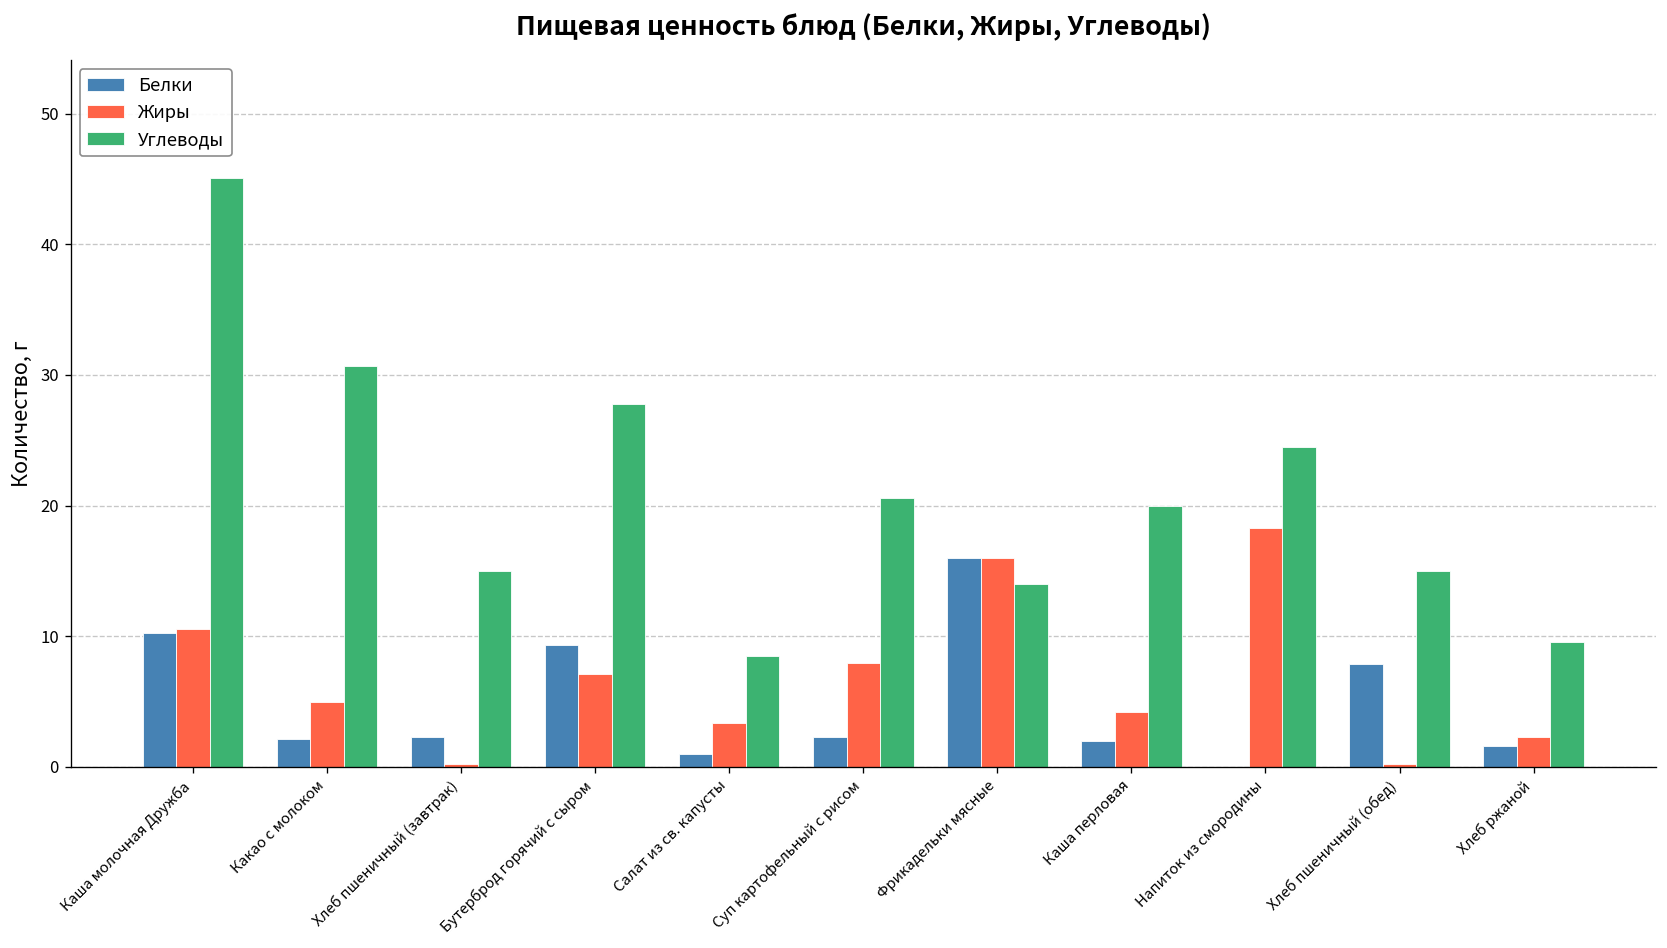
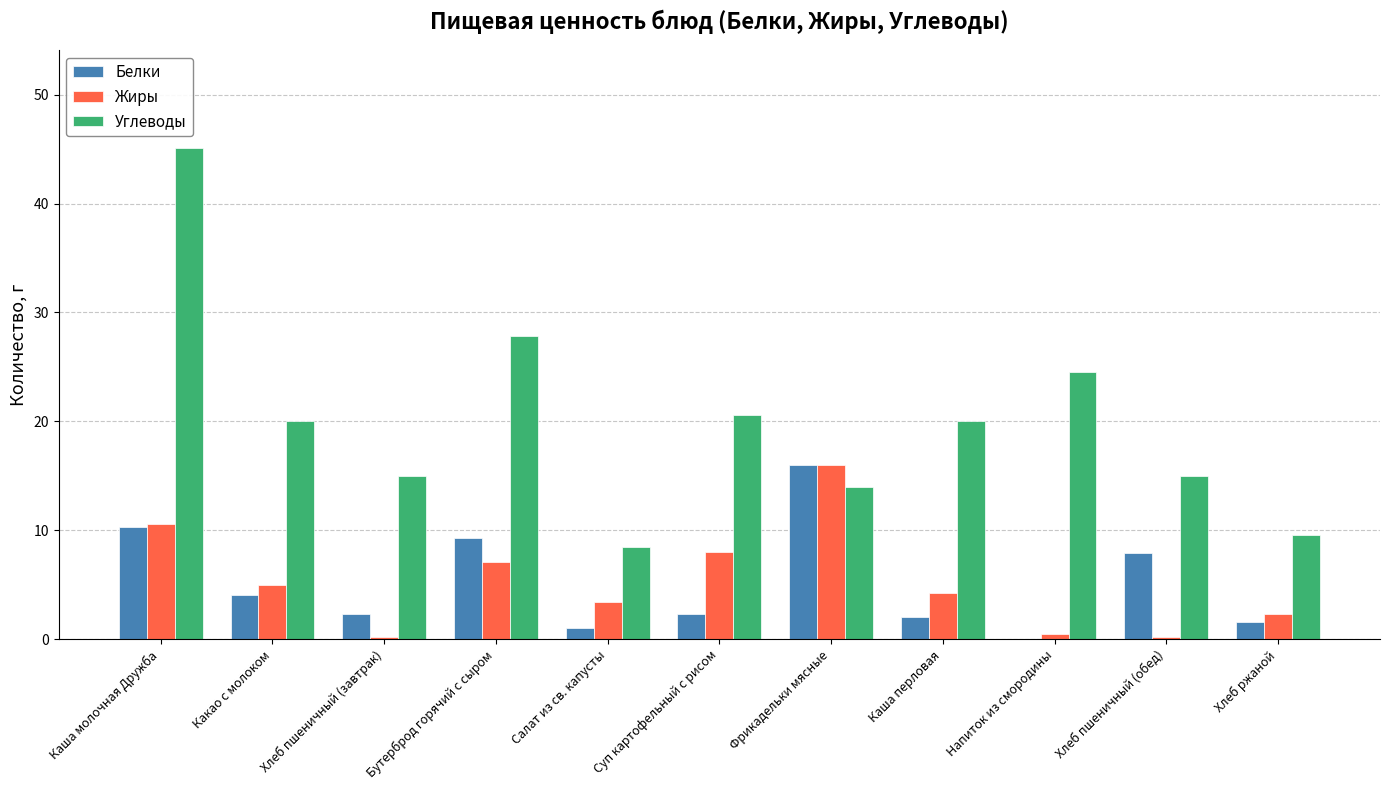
Белки, Какао с молоком: 2.1 -> 4.1
Углеводы, Какао с молоком: 30.7 -> 20.0
Жиры, Напиток из смородины: 18.3 -> 0.5
